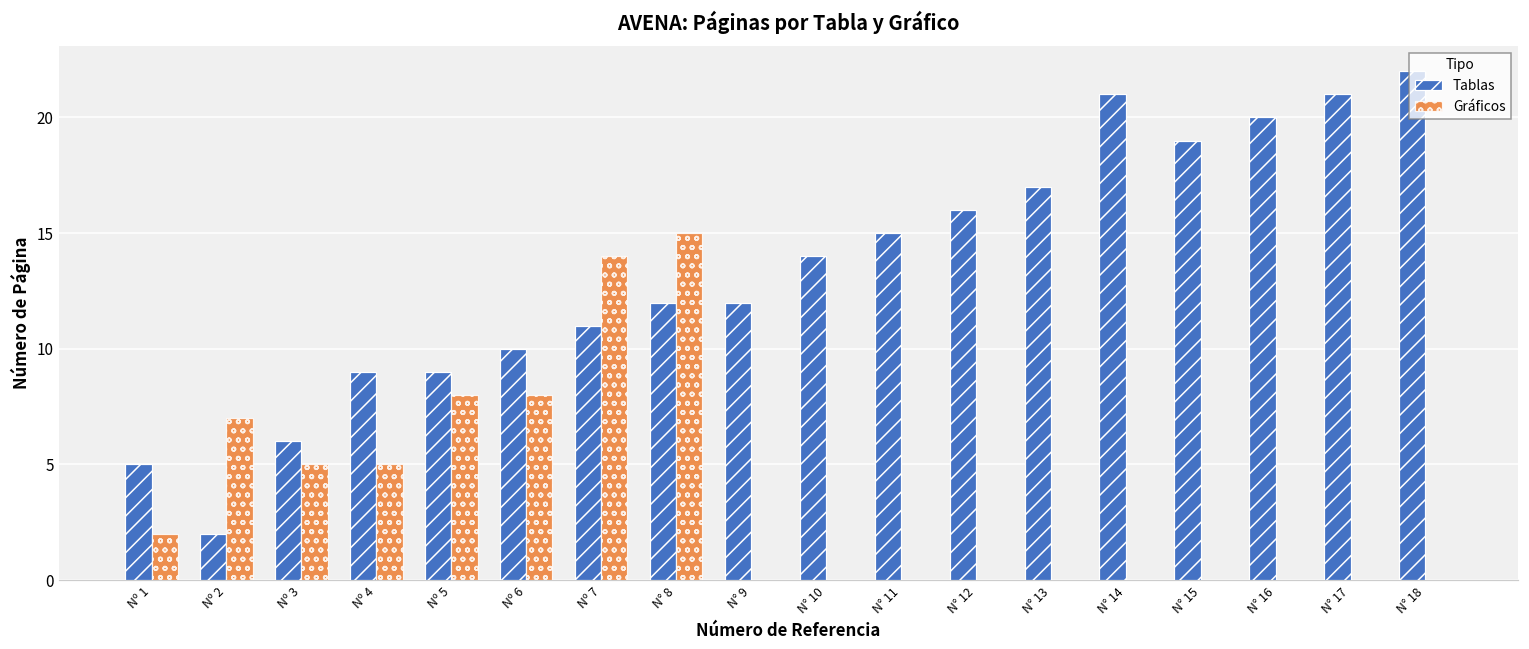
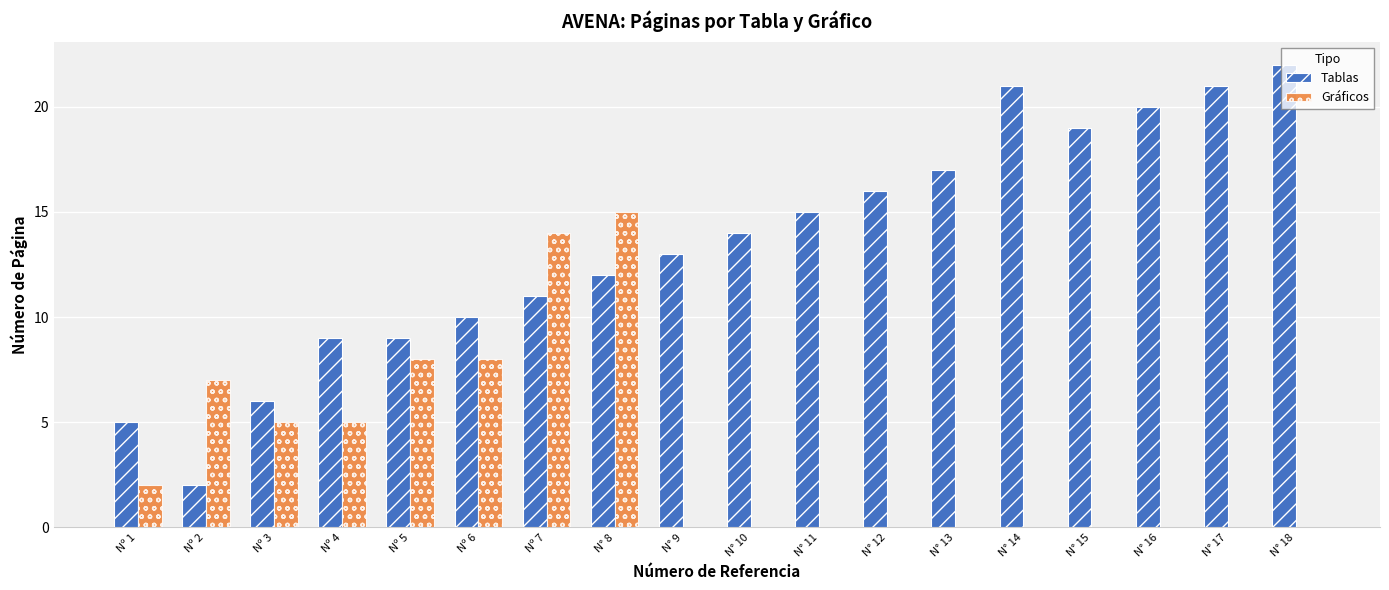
Tablas, N° 9: 12 -> 13
